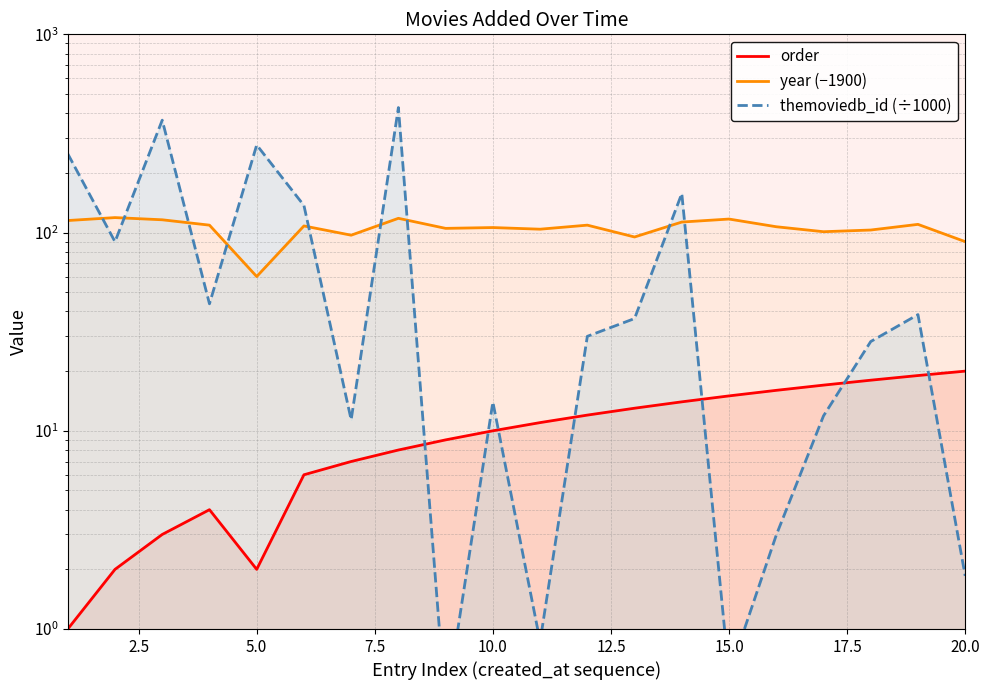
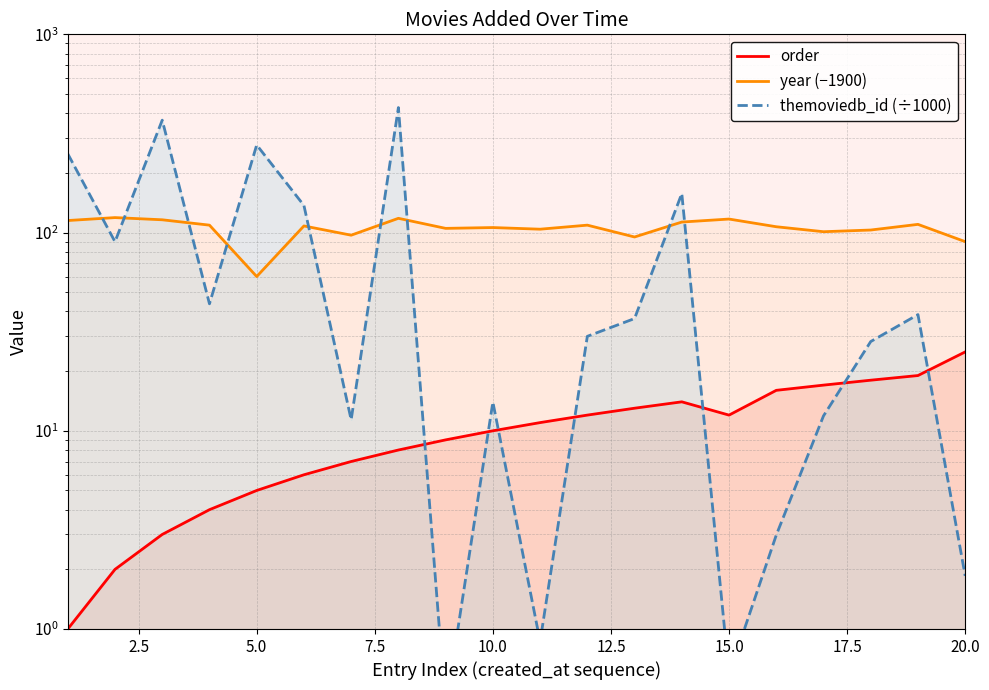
order, 5.0: 2 -> 5
order, 15.0: 15 -> 12
order, 20.0: 20 -> 25
